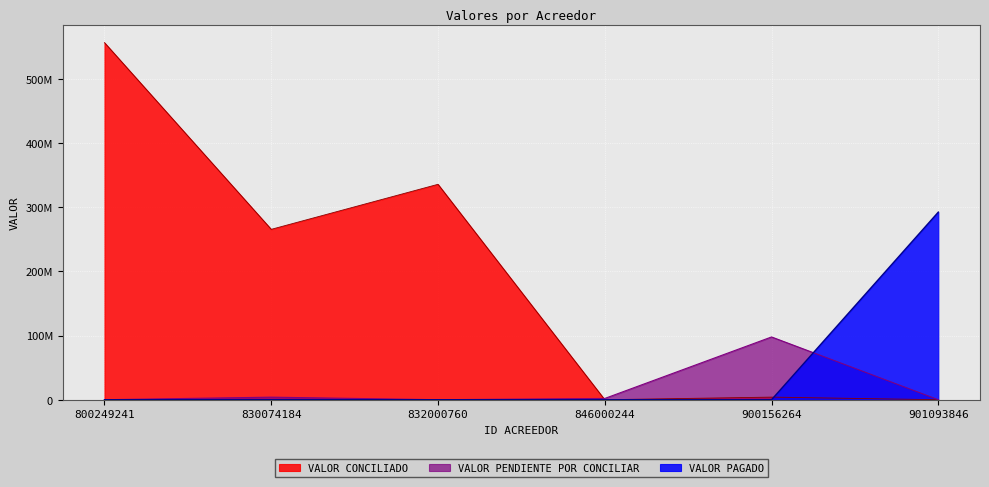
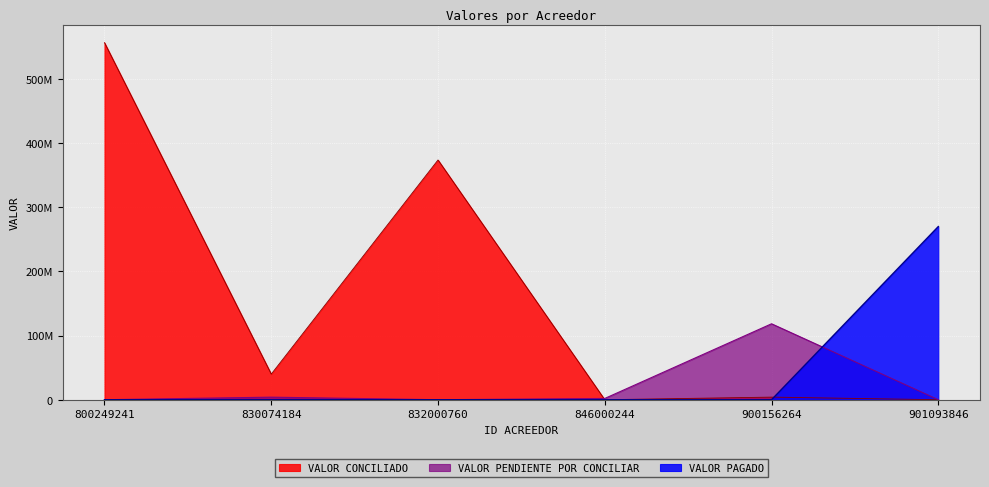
VALOR CONCILIADO, 830074184: 270000000 -> 40000000
VALOR CONCILIADO, 832000760: 340000000 -> 370000000
VALOR PENDIENTE POR CONCILIAR, 900156264: 100000000 -> 120000000
VALOR PAGADO, 901093846: 290000000 -> 270000000
